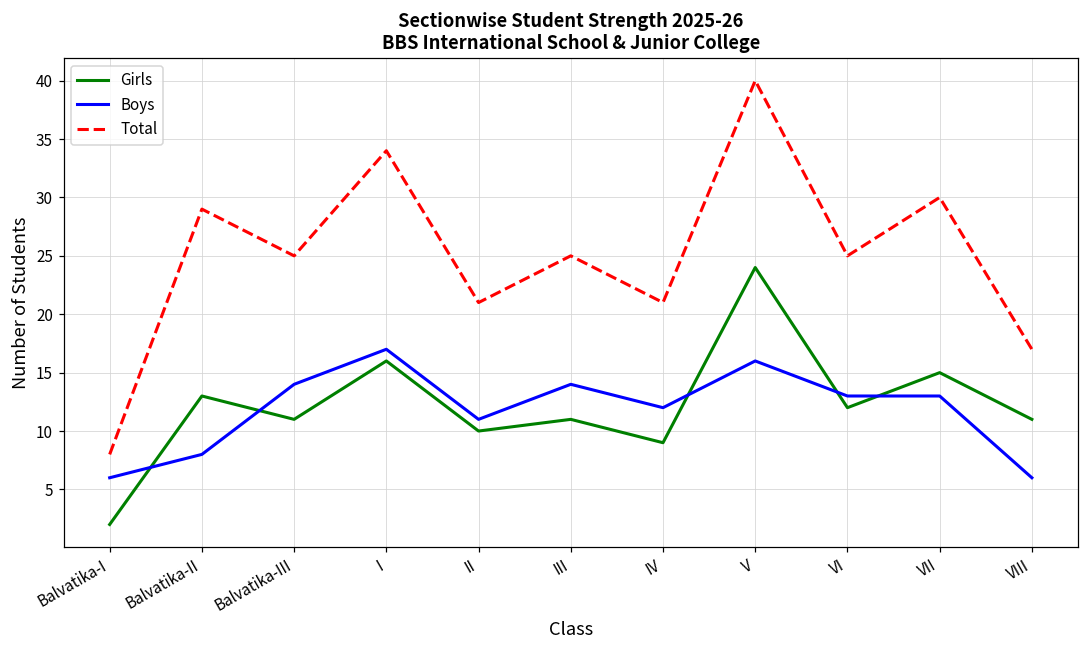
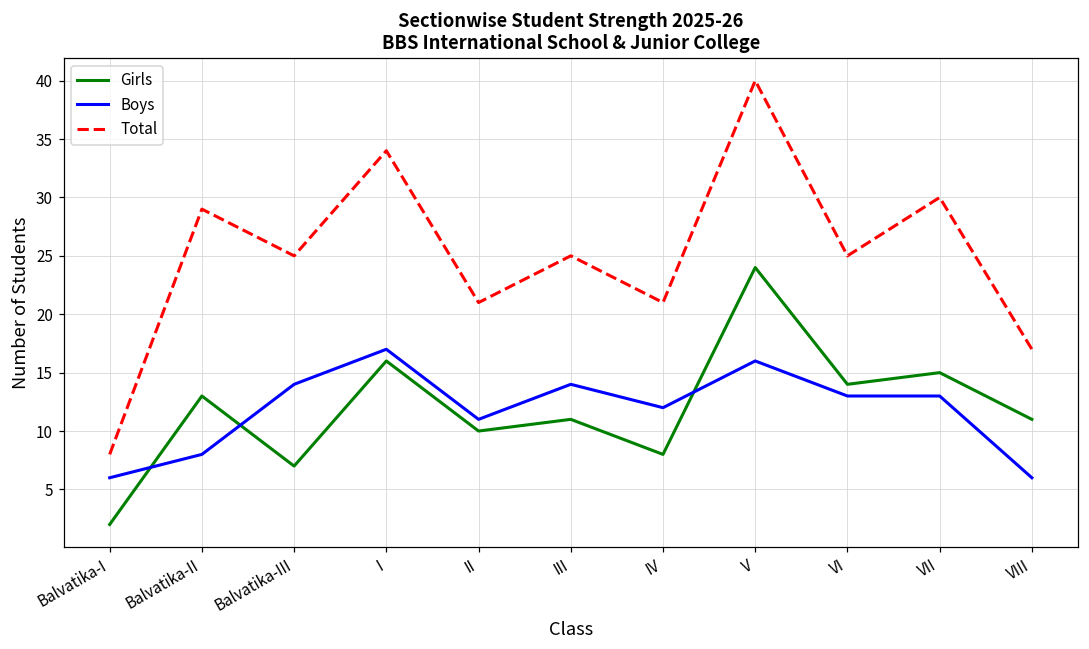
Girls, Balvatika-III: 11 -> 7
Girls, IV: 9 -> 8
Girls, VI: 12 -> 14
